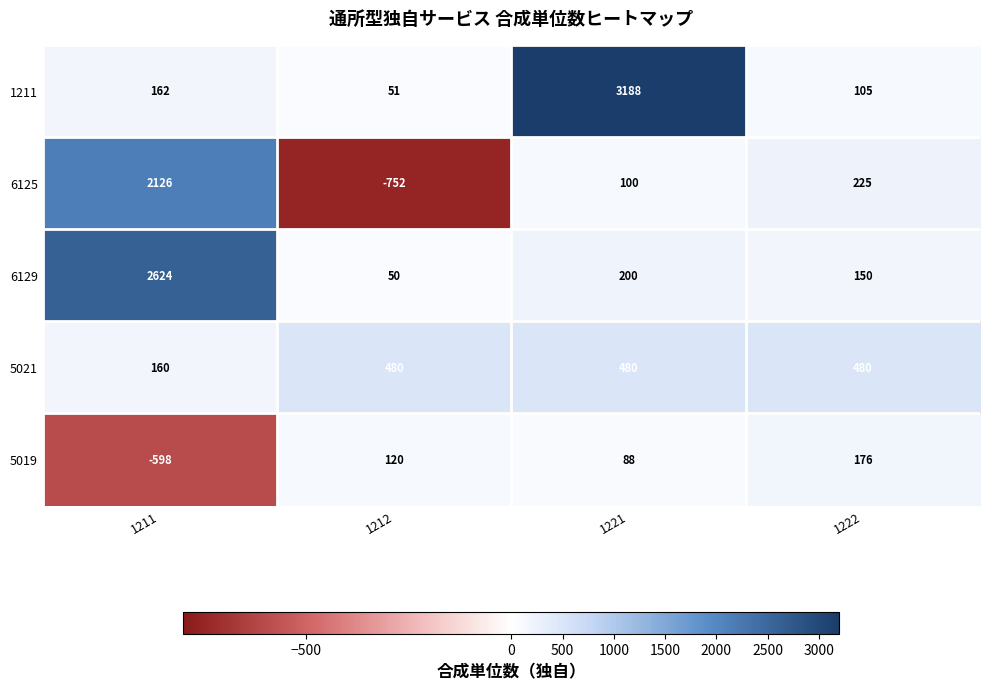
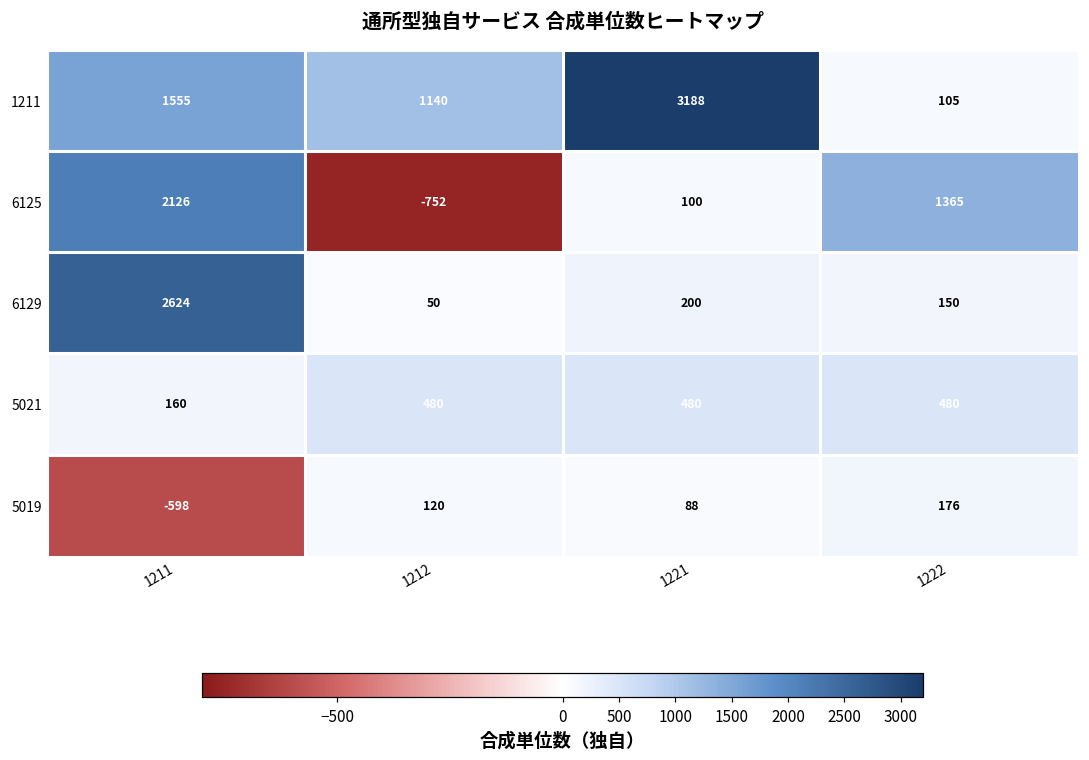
1211, 1211: 162 -> 1555
1211, 1212: 51 -> 1140
6125, 1222: 225 -> 1365
